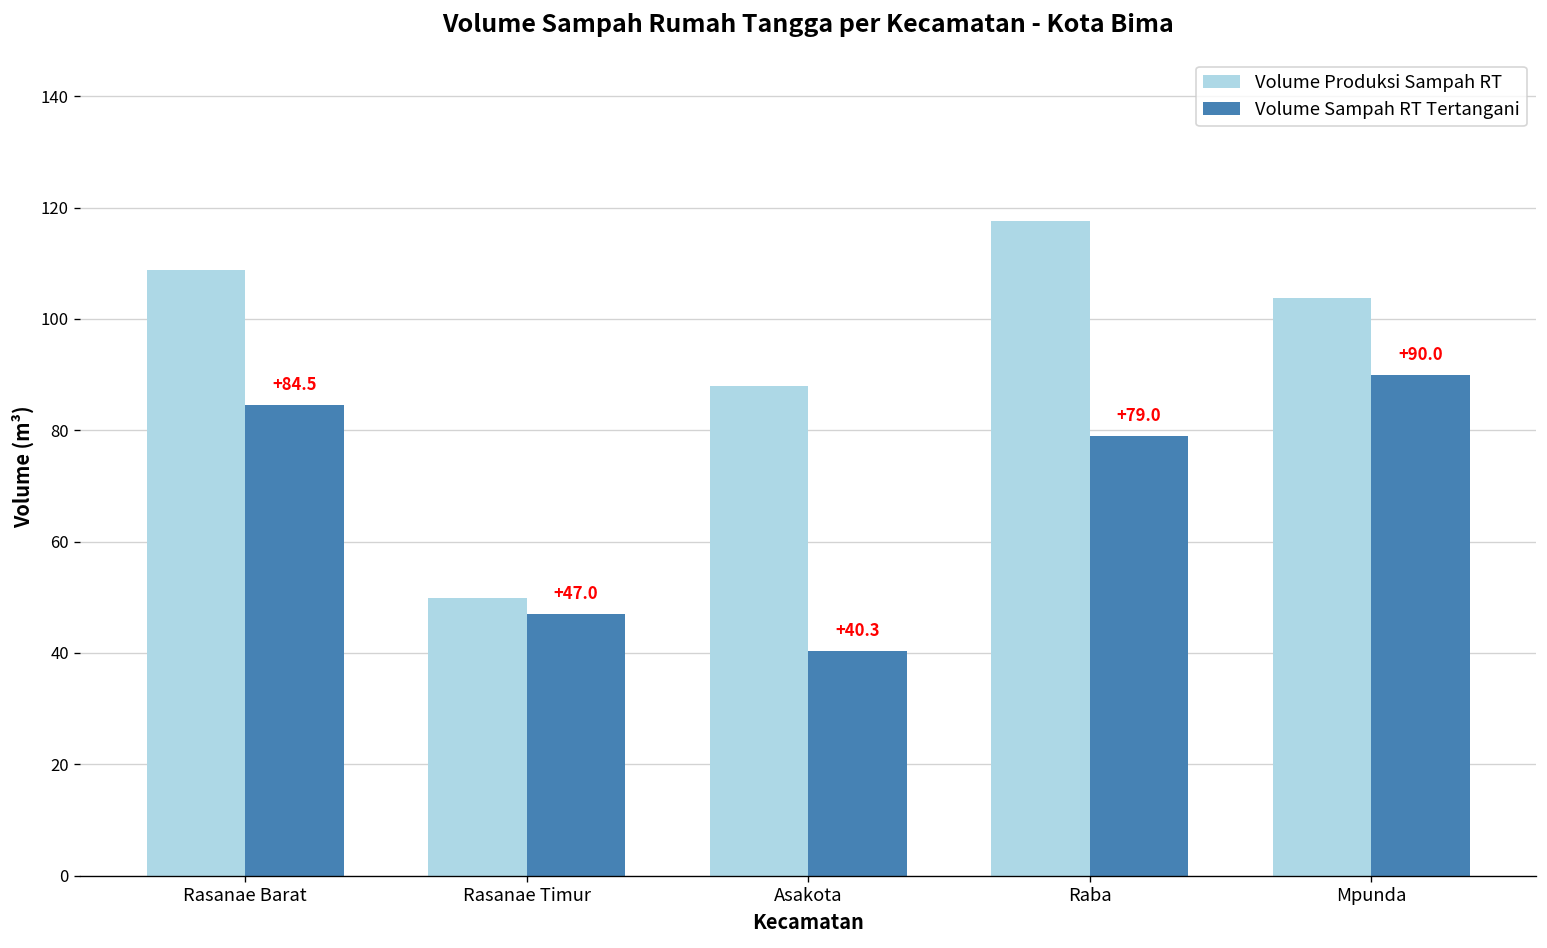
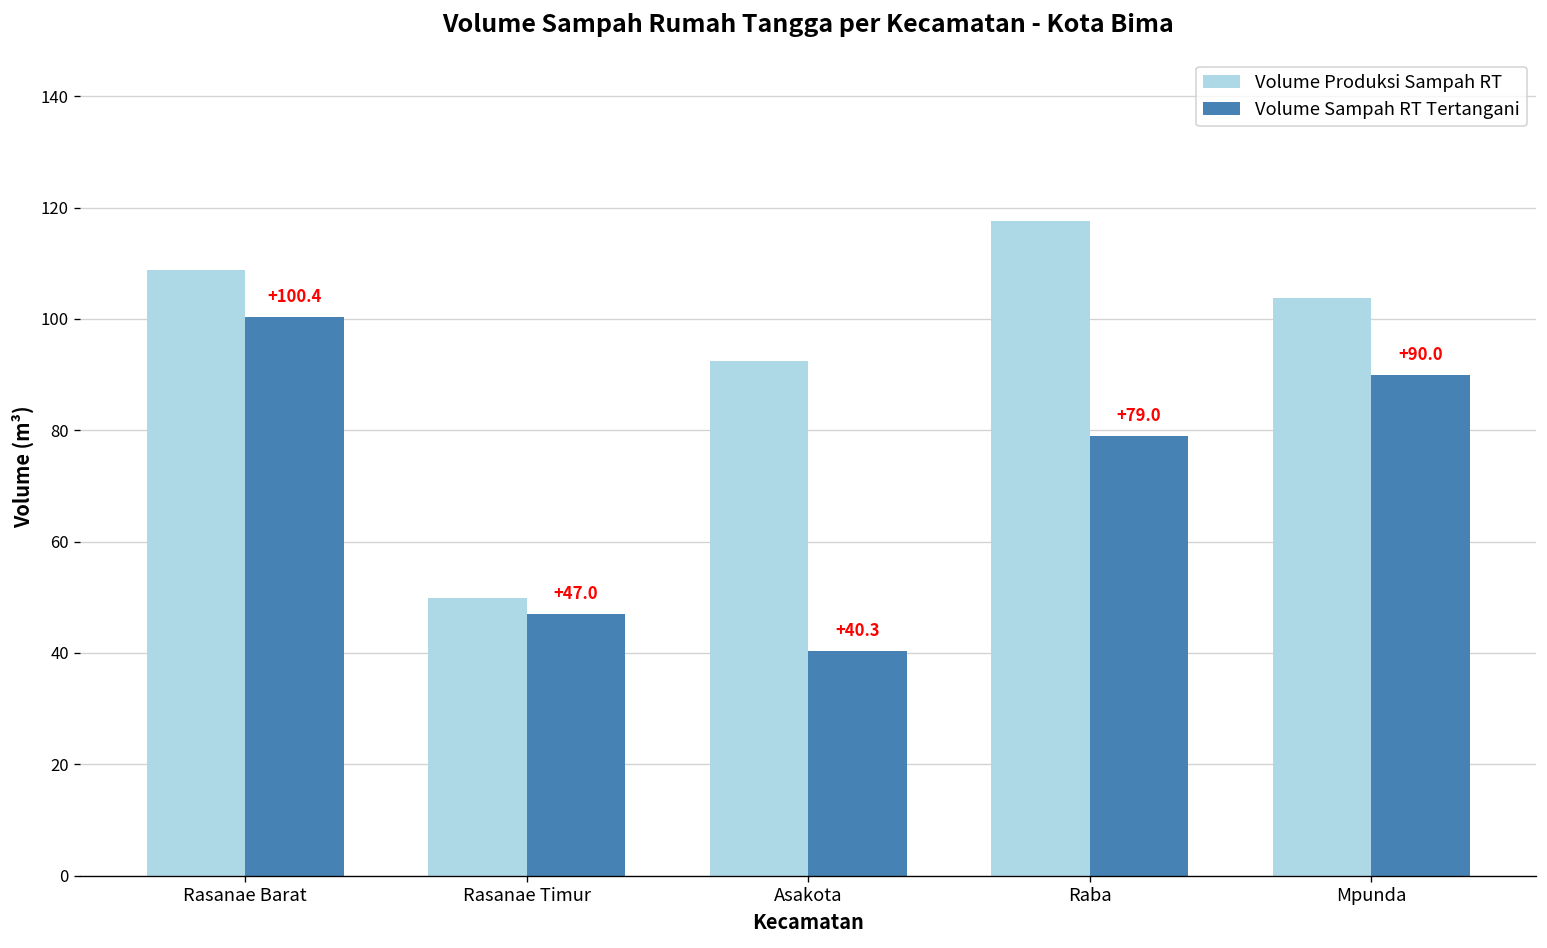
Volume Sampah RT Tertangani, Rasanae Barat: +84.5 -> +100.4
Volume Produksi Sampah RT, Asakota: 88 -> 92
